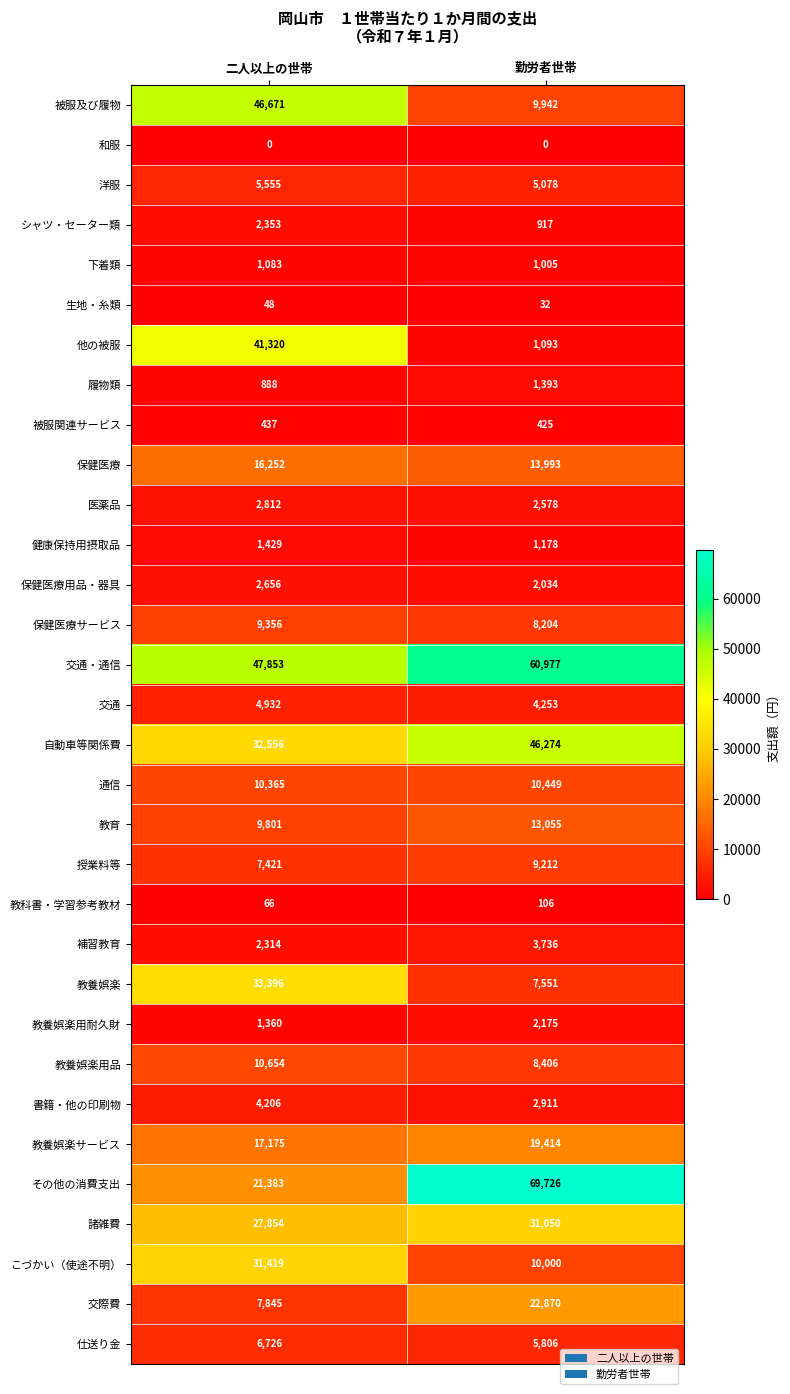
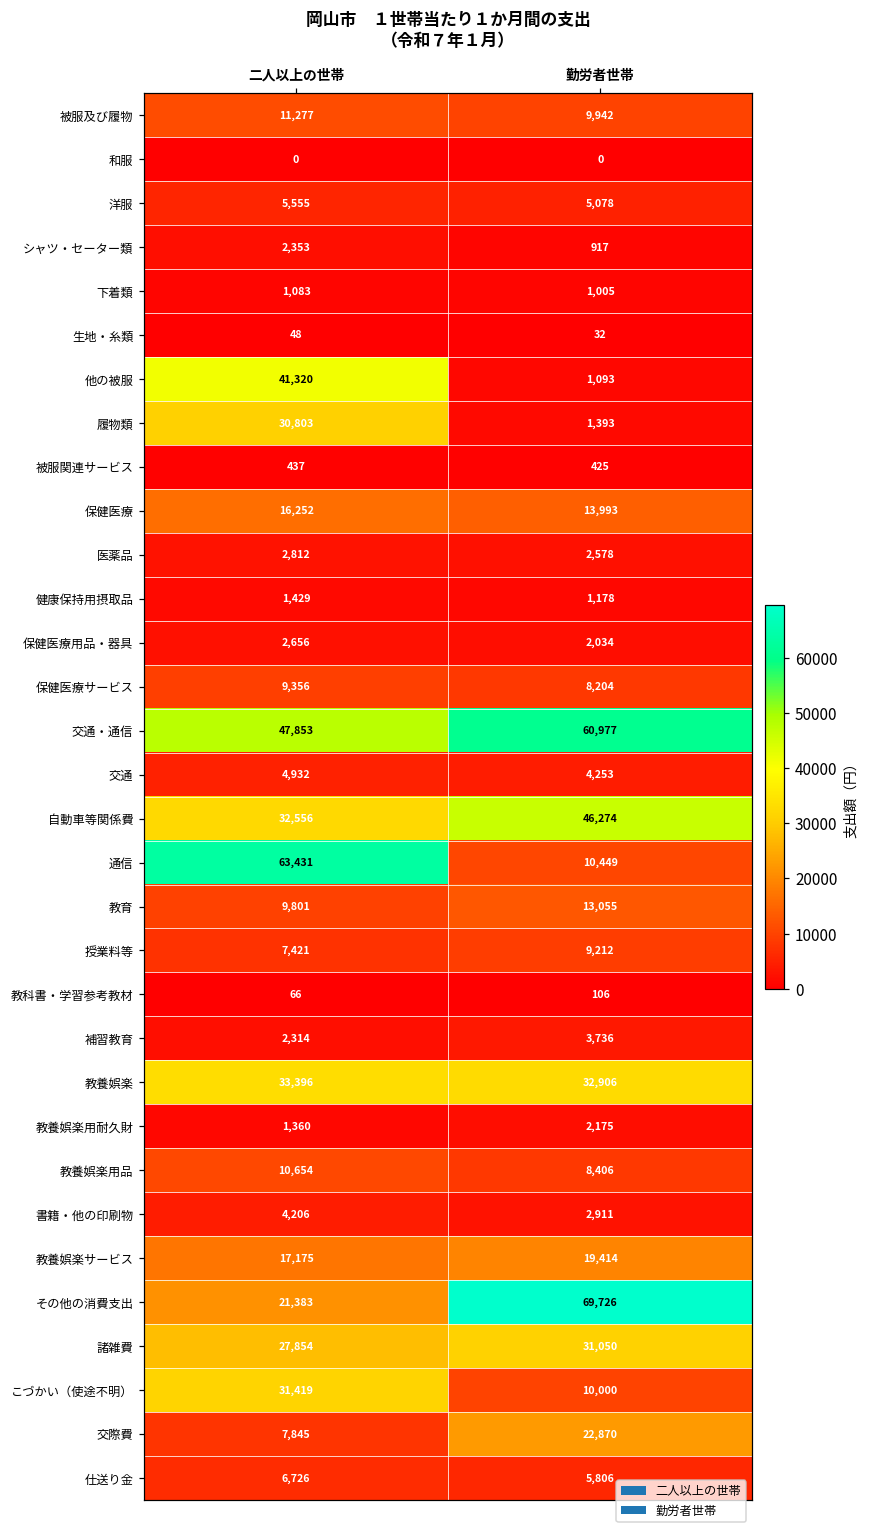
被服及び履物, 二人以上の世帯: 46,671 -> 11,277
履物類, 二人以上の世帯: 888 -> 30,803
通信, 二人以上の世帯: 10,365 -> 63,431
教養娯楽, 勤労者世帯: 7,551 -> 32,906
